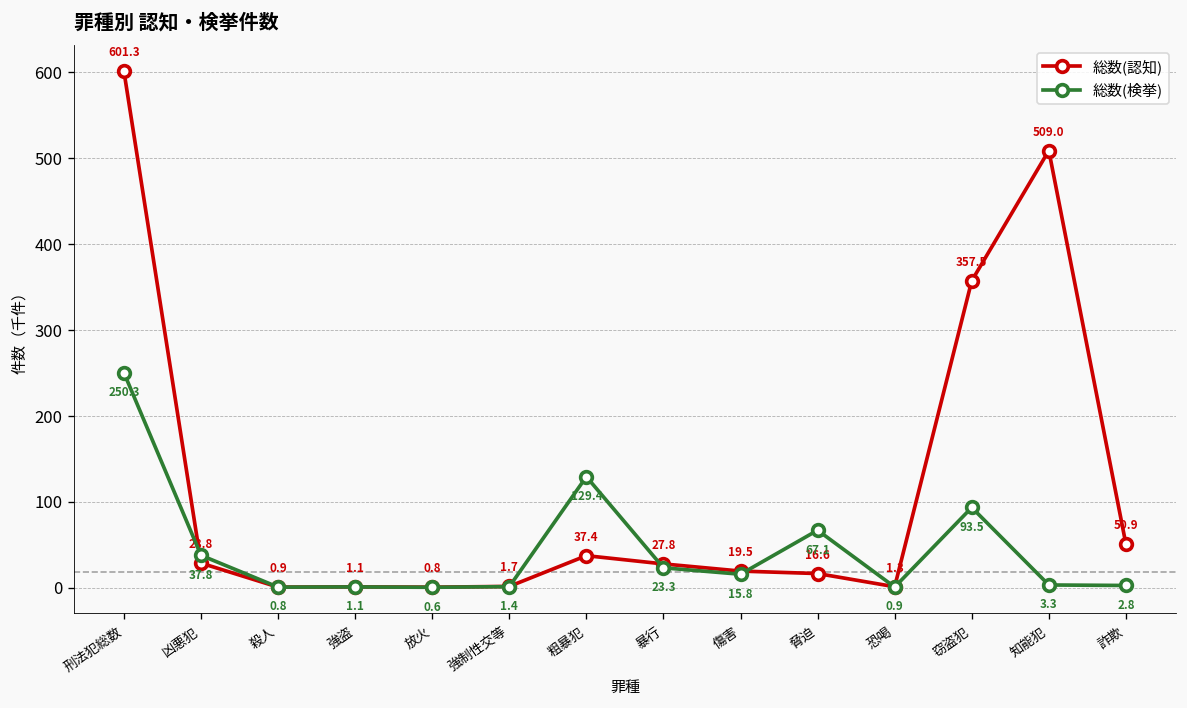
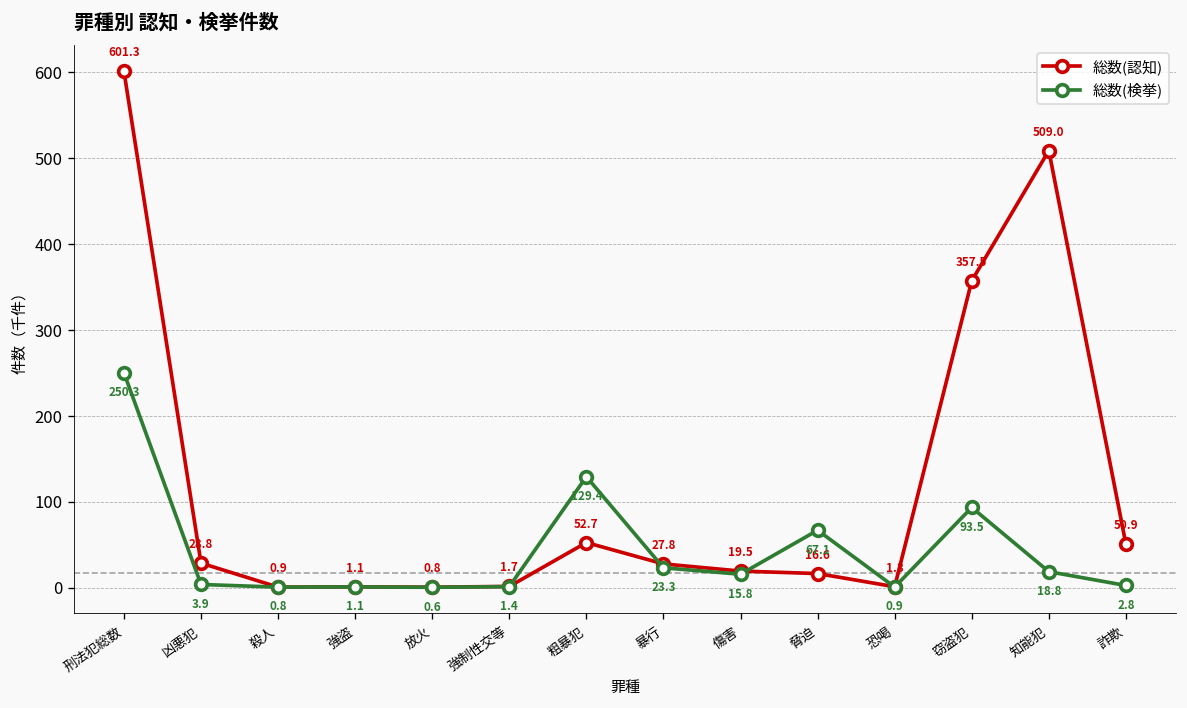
総数(検挙), 凶悪犯: 37.8 -> 3.9
総数(認知), 粗暴犯: 37.4 -> 52.7
総数(検挙), 知能犯: 3.3 -> 18.8
